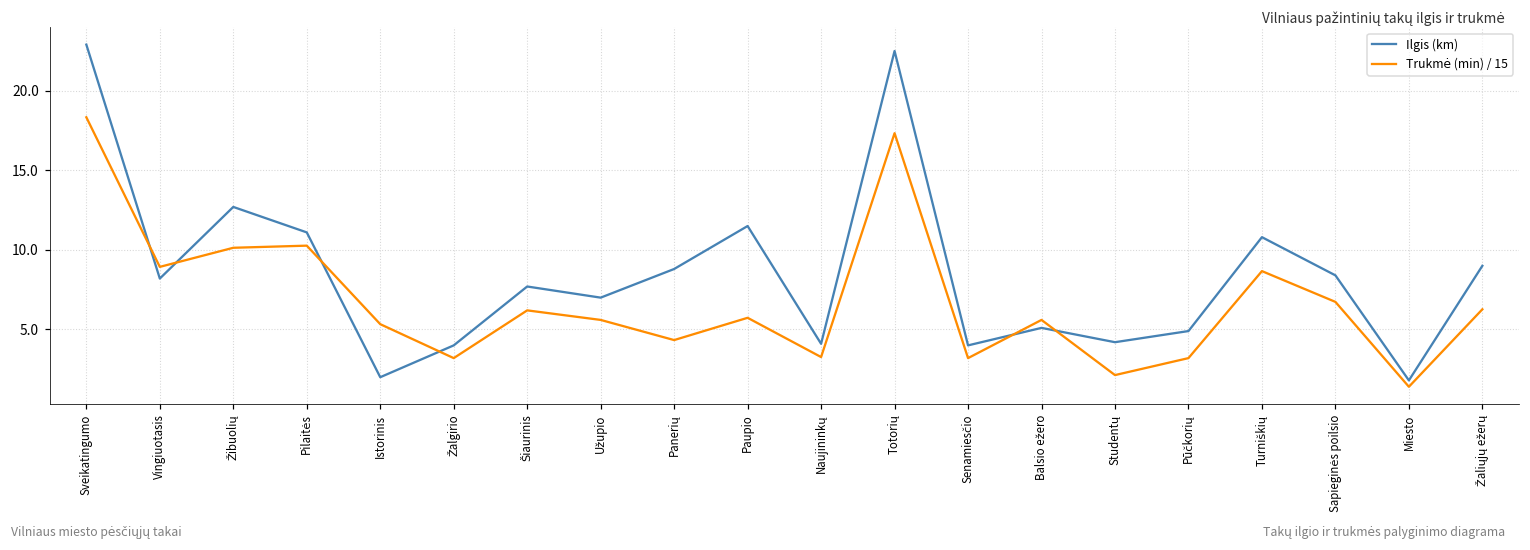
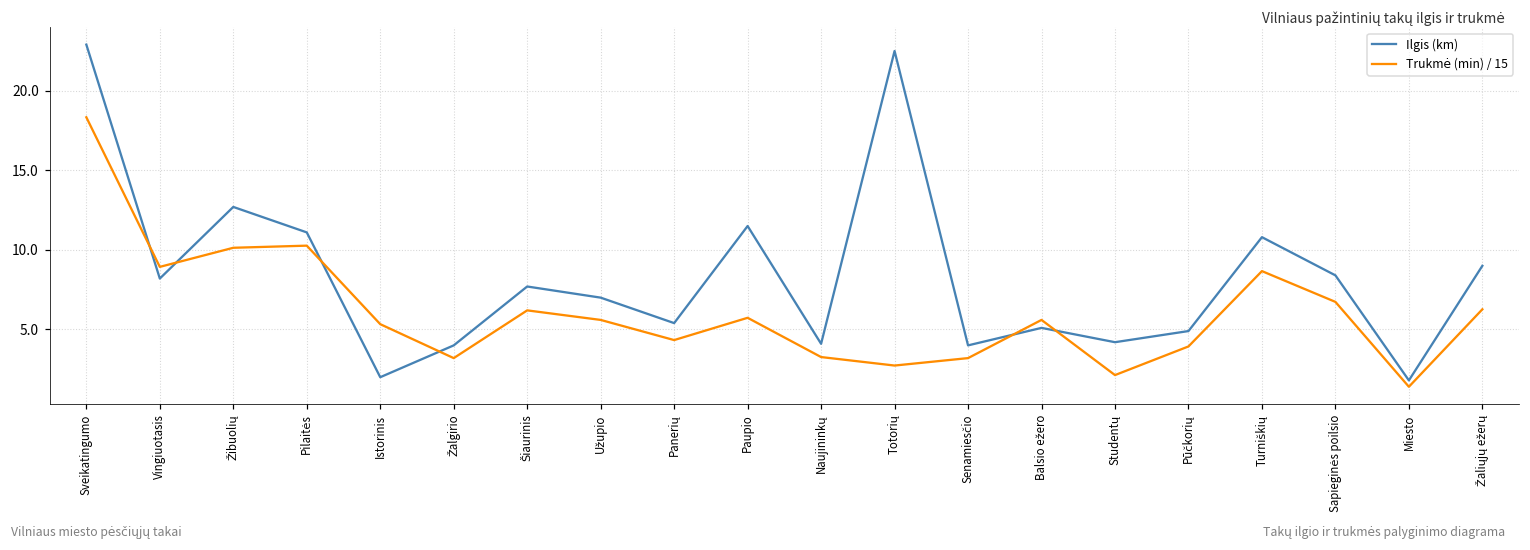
Ilgis (km), Panerių: 8.8 -> 5.4
Trukmė (min) / 15, Totorių: 17.3 -> 2.7
Trukmė (min) / 15, Pūčkorių: 3.2 -> 3.9
